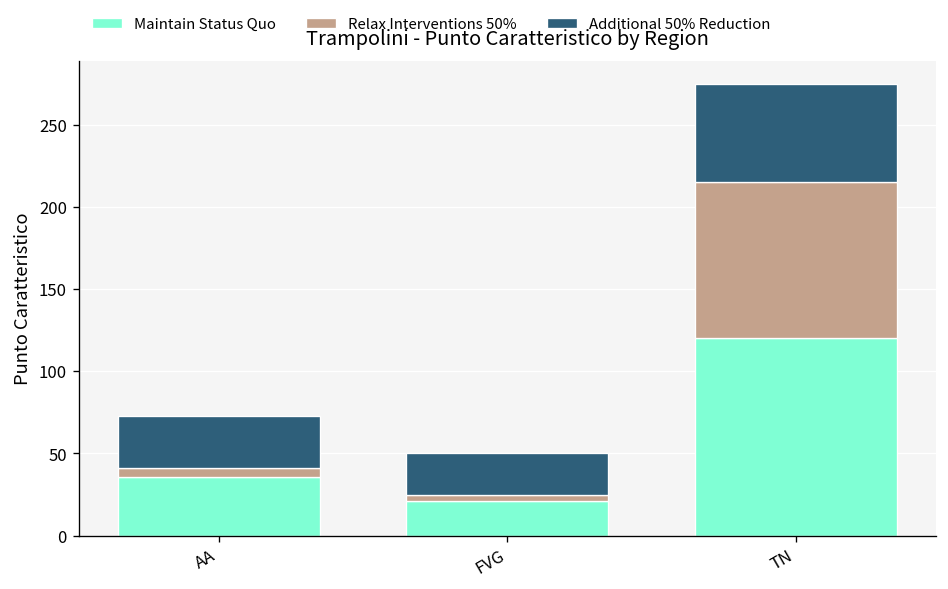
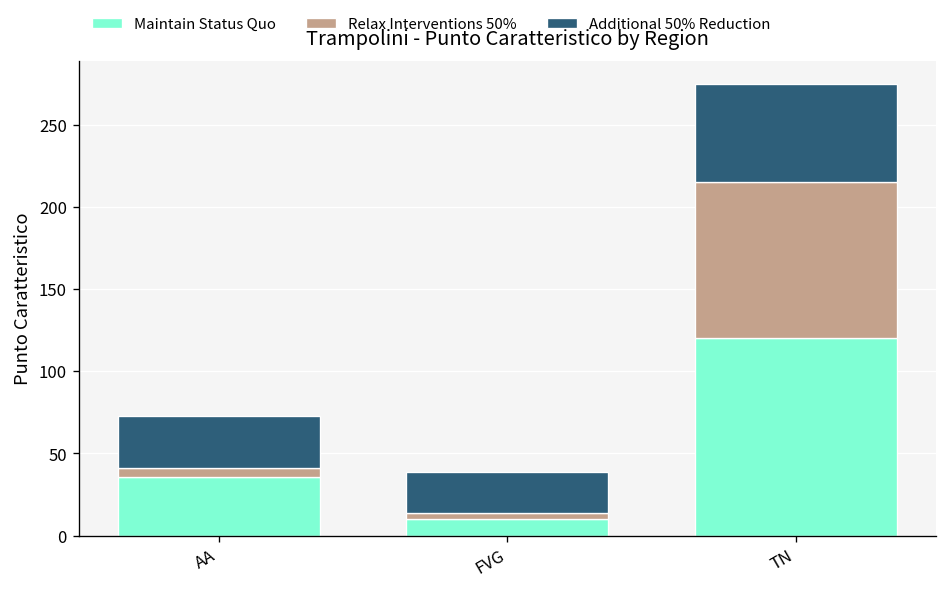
Maintain Status Quo, FVG: 21 -> 10
